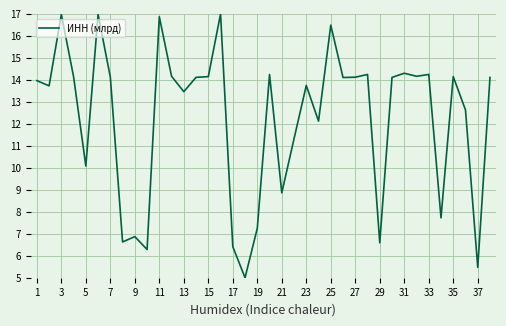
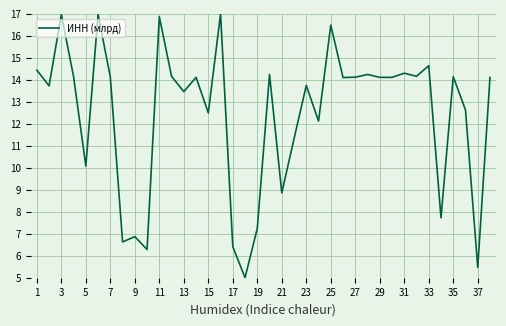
1: 14.0 -> 14.4
15: 14.1 -> 12.5
29: 6.6 -> 14.1
33: 14.2 -> 14.6
